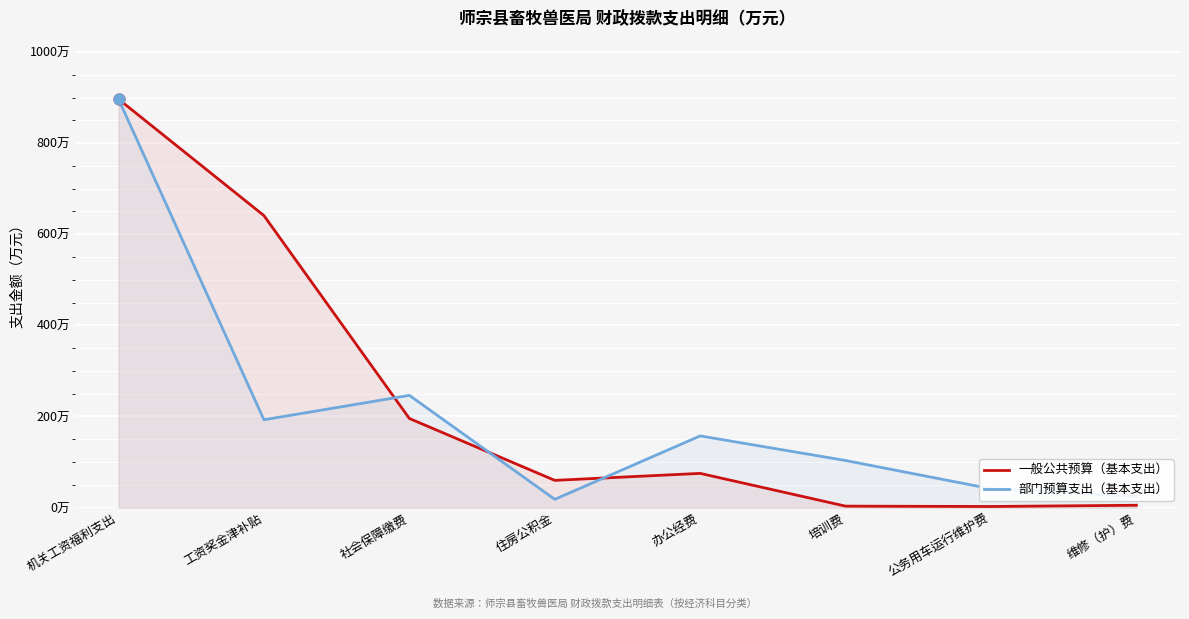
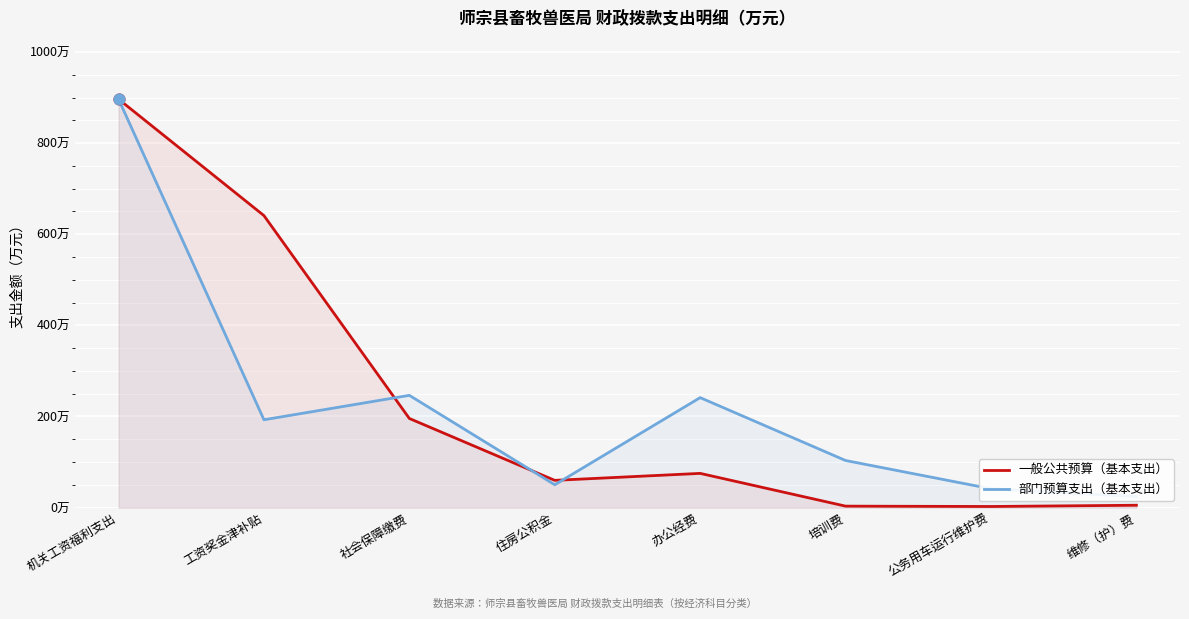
部门预算支出（基本支出）, 住房公积金: 20万 -> 50万
部门预算支出（基本支出）, 办公经费: 160万 -> 240万
